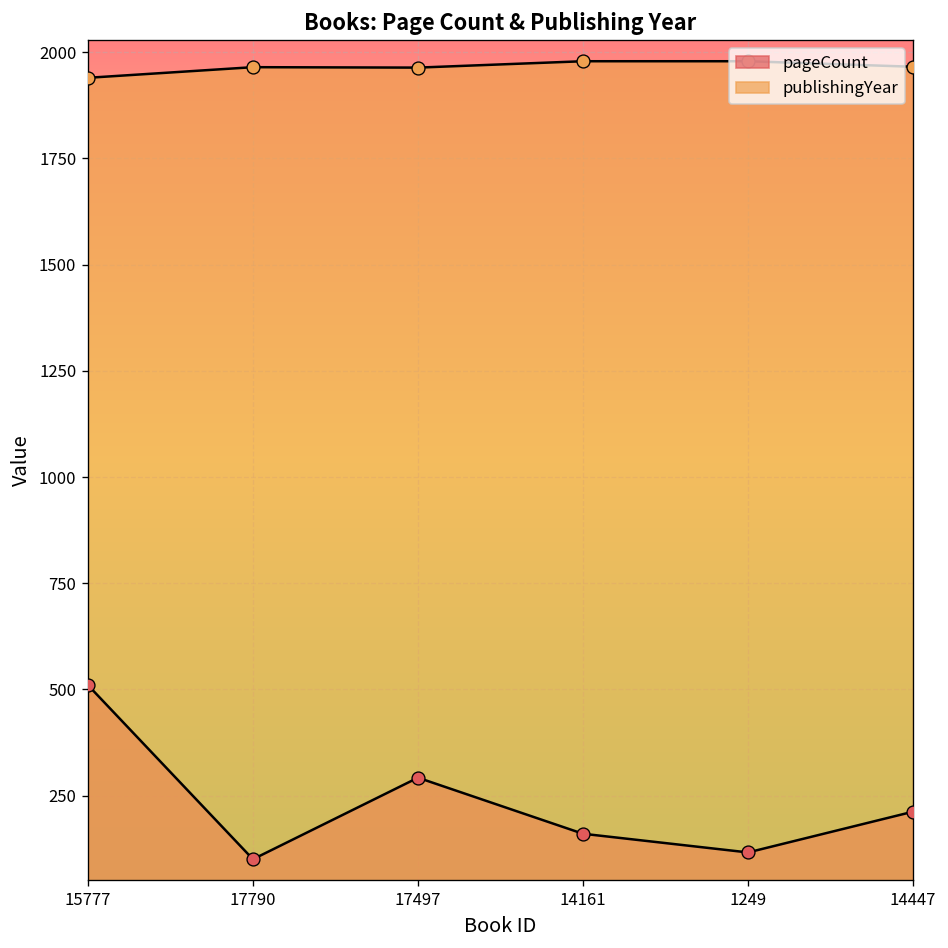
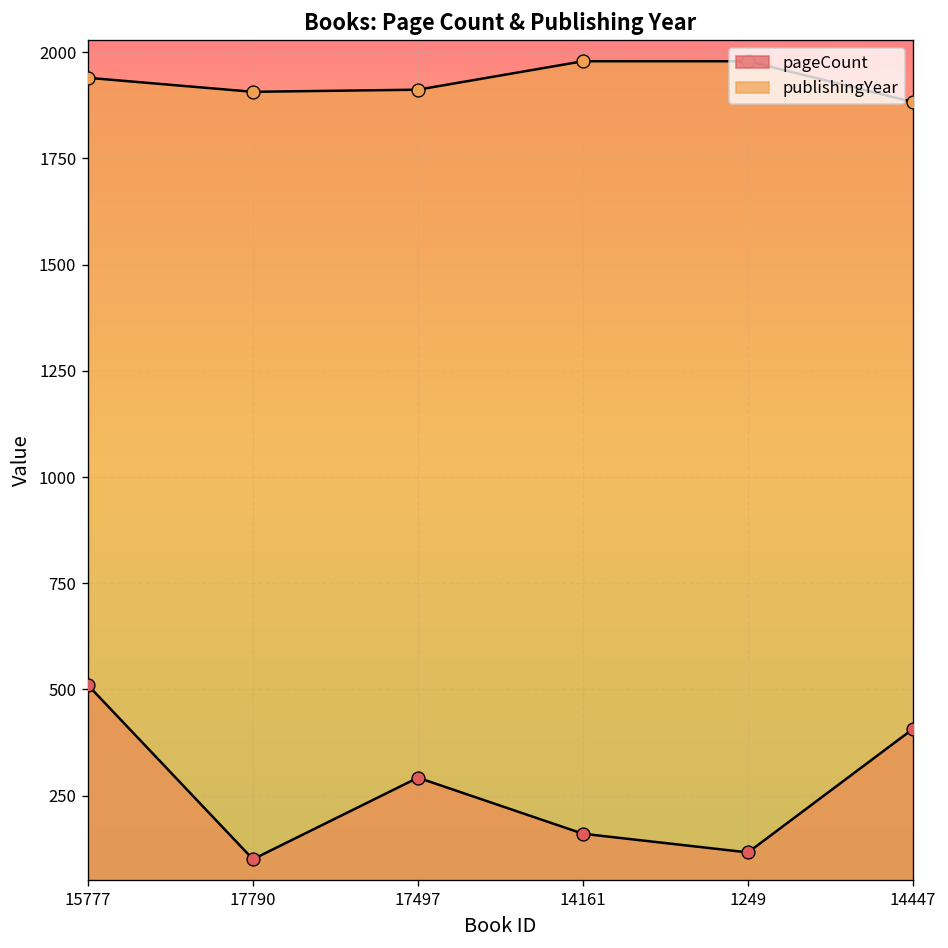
publishingYear, 17790: 1970 -> 1910
publishingYear, 17497: 1960 -> 1910
pageCount, 14447: 210 -> 410
publishingYear, 14447: 1970 -> 1880
